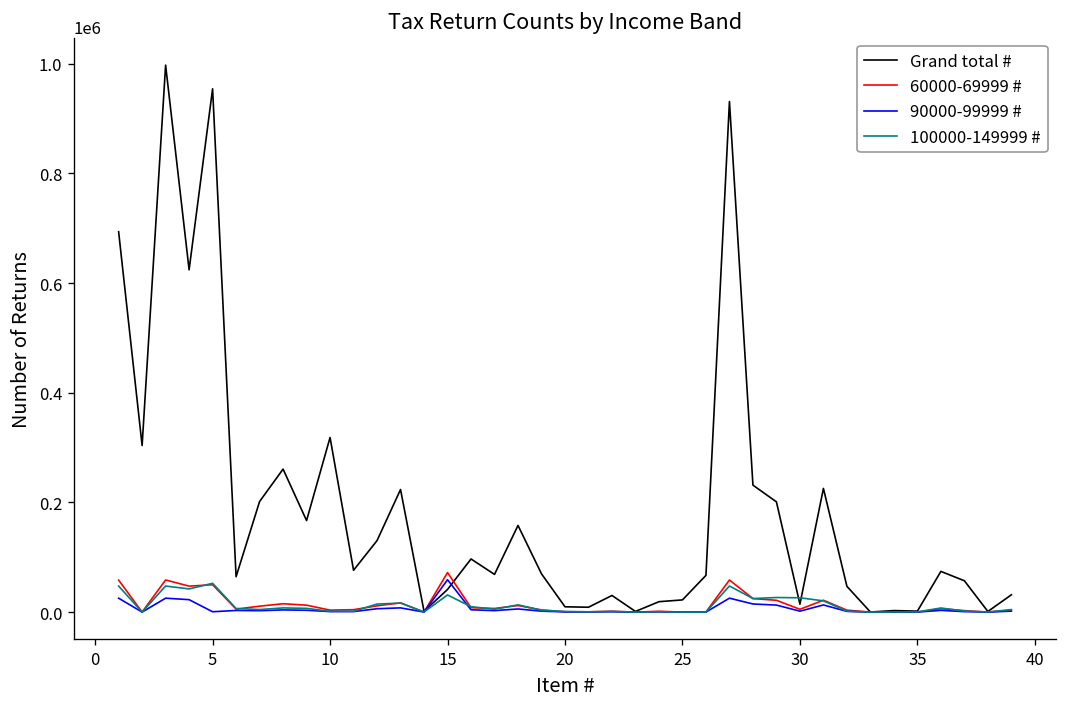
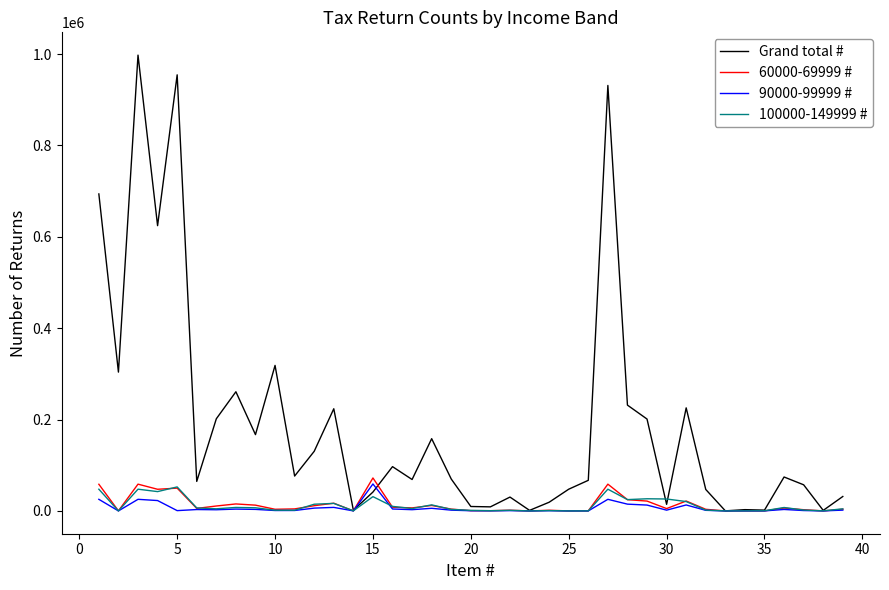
Grand total #, 25: 20000 -> 50000
